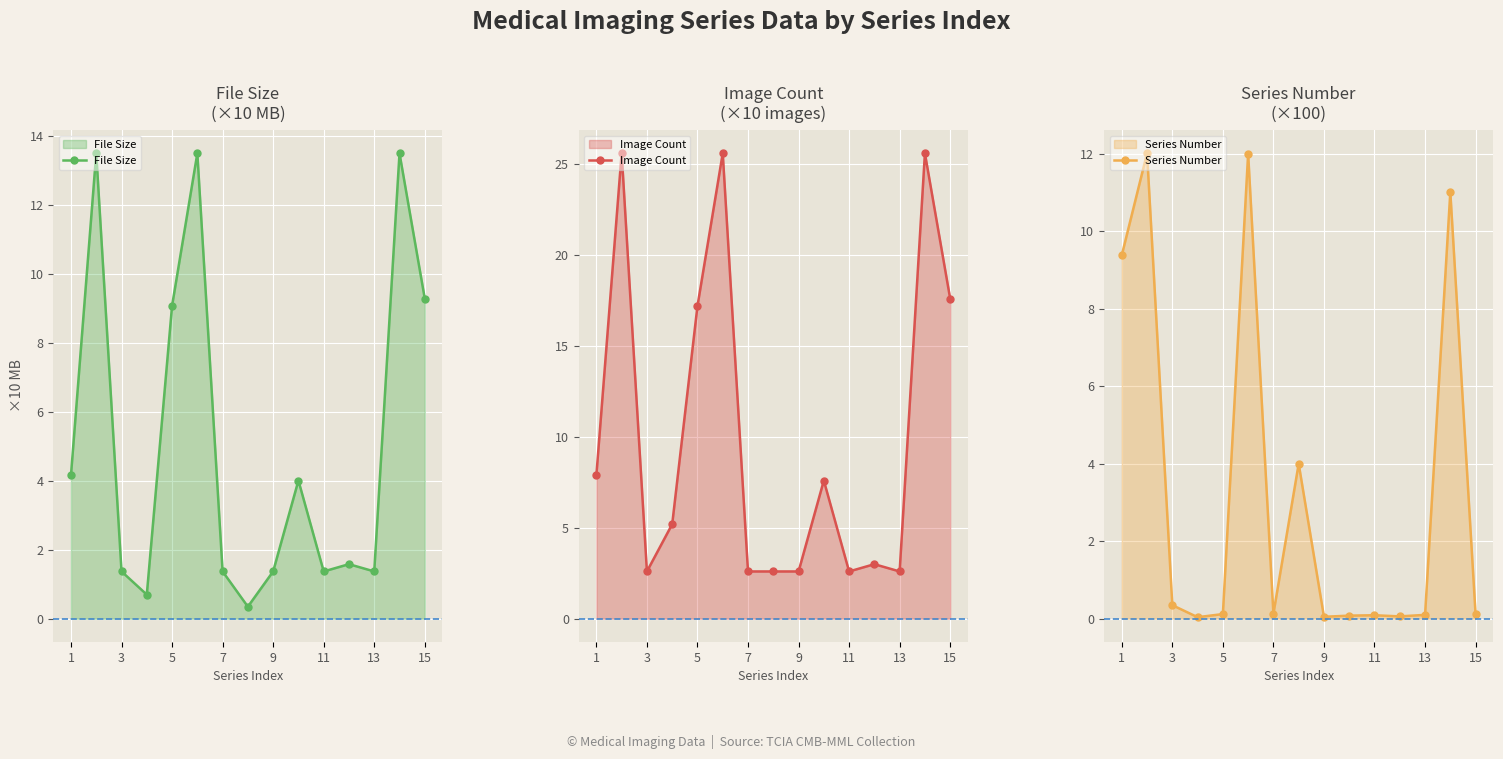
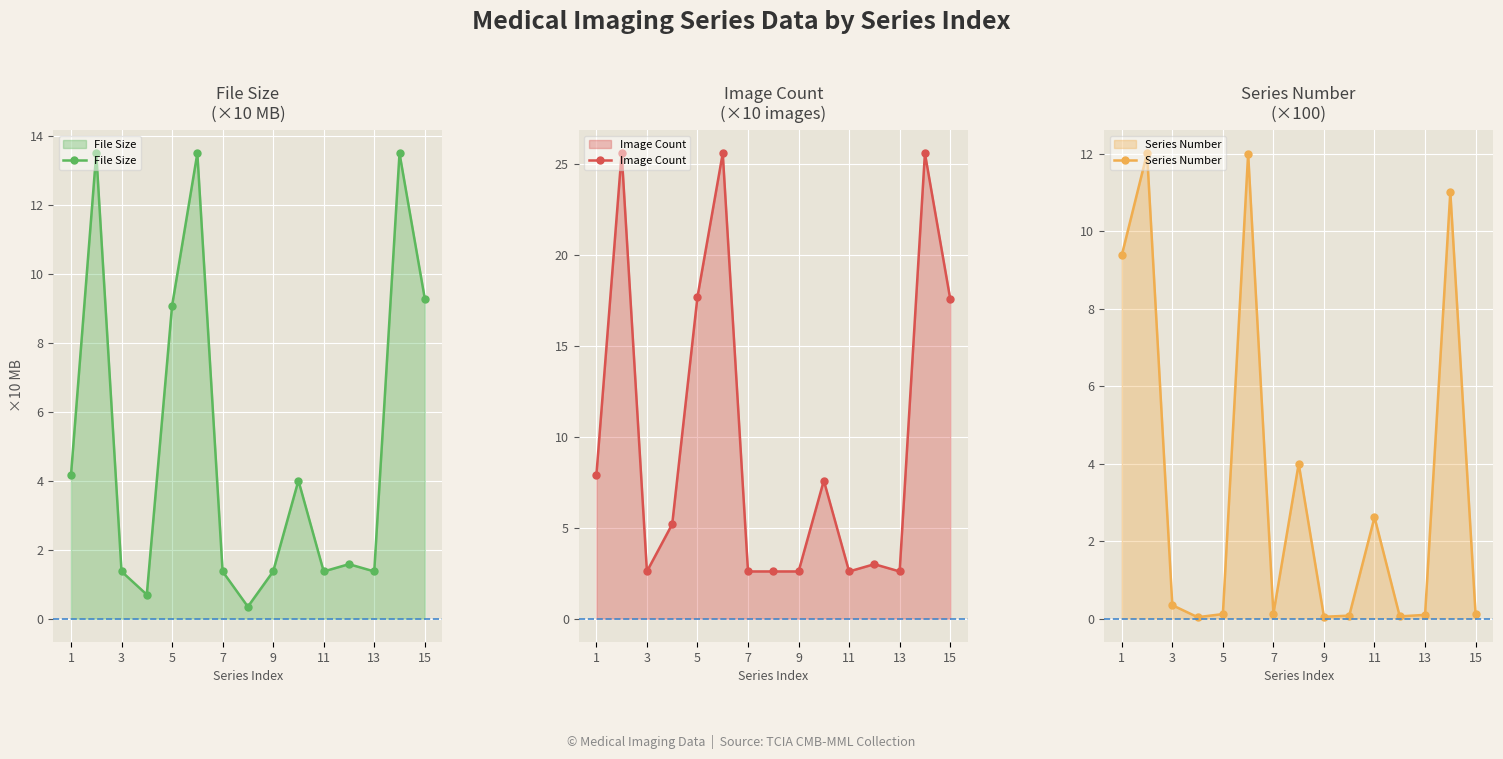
Image Count (×10 images), 5: 17.2 -> 17.7
Series Number (×100), 11: 0.1 -> 2.6
